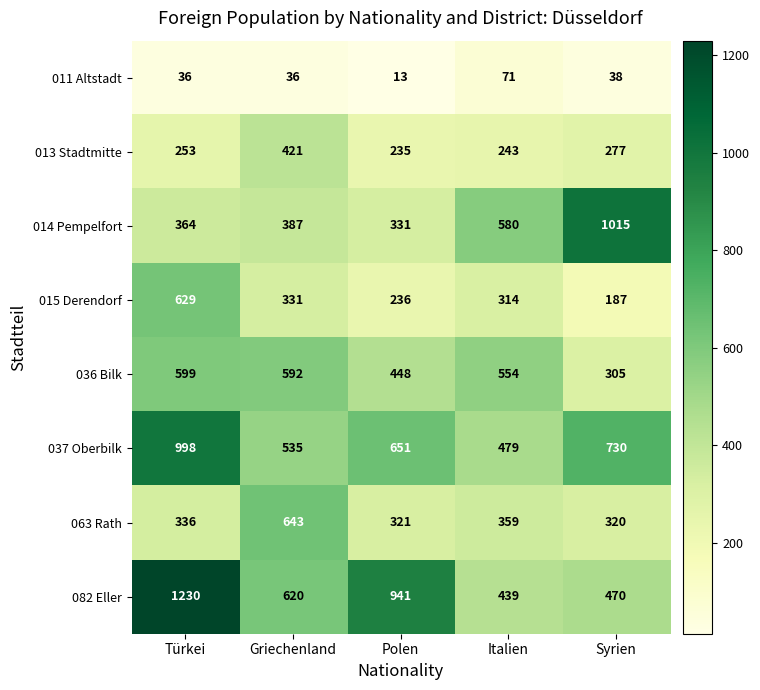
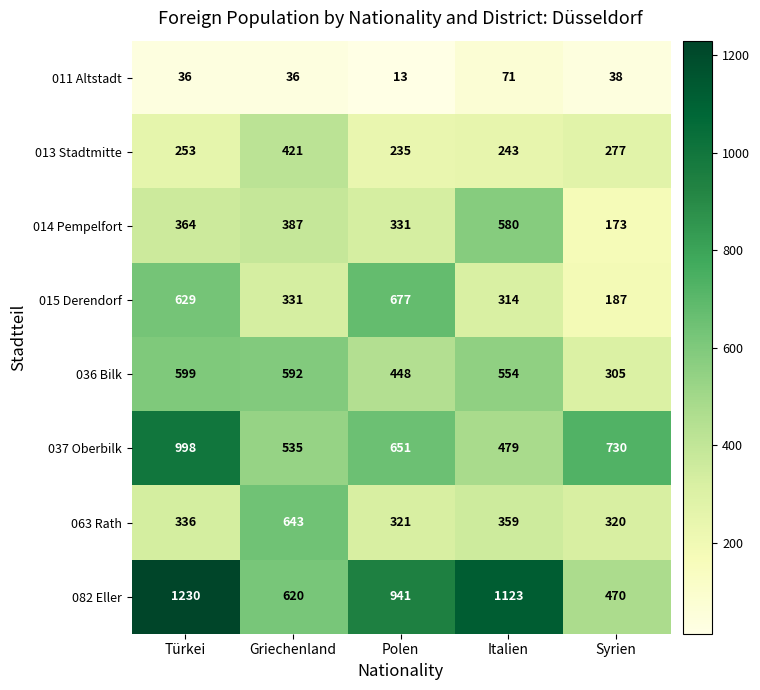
014 Pempelfort, Syrien: 1015 -> 173
015 Derendorf, Polen: 236 -> 677
082 Eller, Italien: 439 -> 1123
